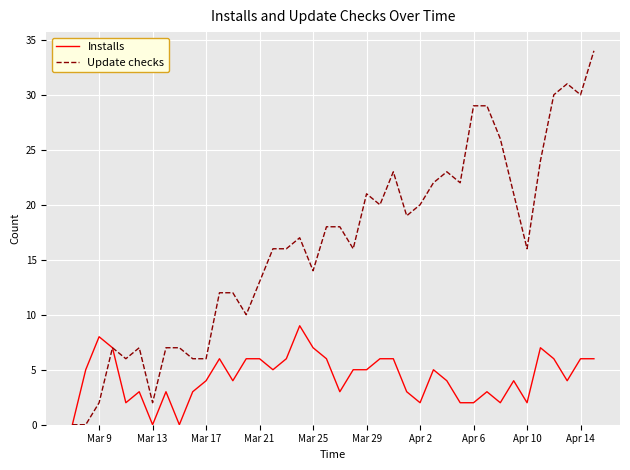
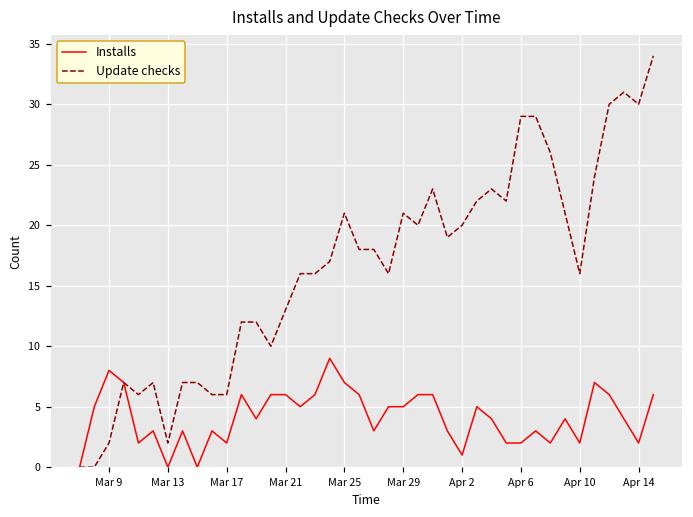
Installs, Mar 17: 4 -> 2
Update checks, Mar 25: 14 -> 21
Installs, Apr 2: 2 -> 1
Installs, Apr 14: 6 -> 2
